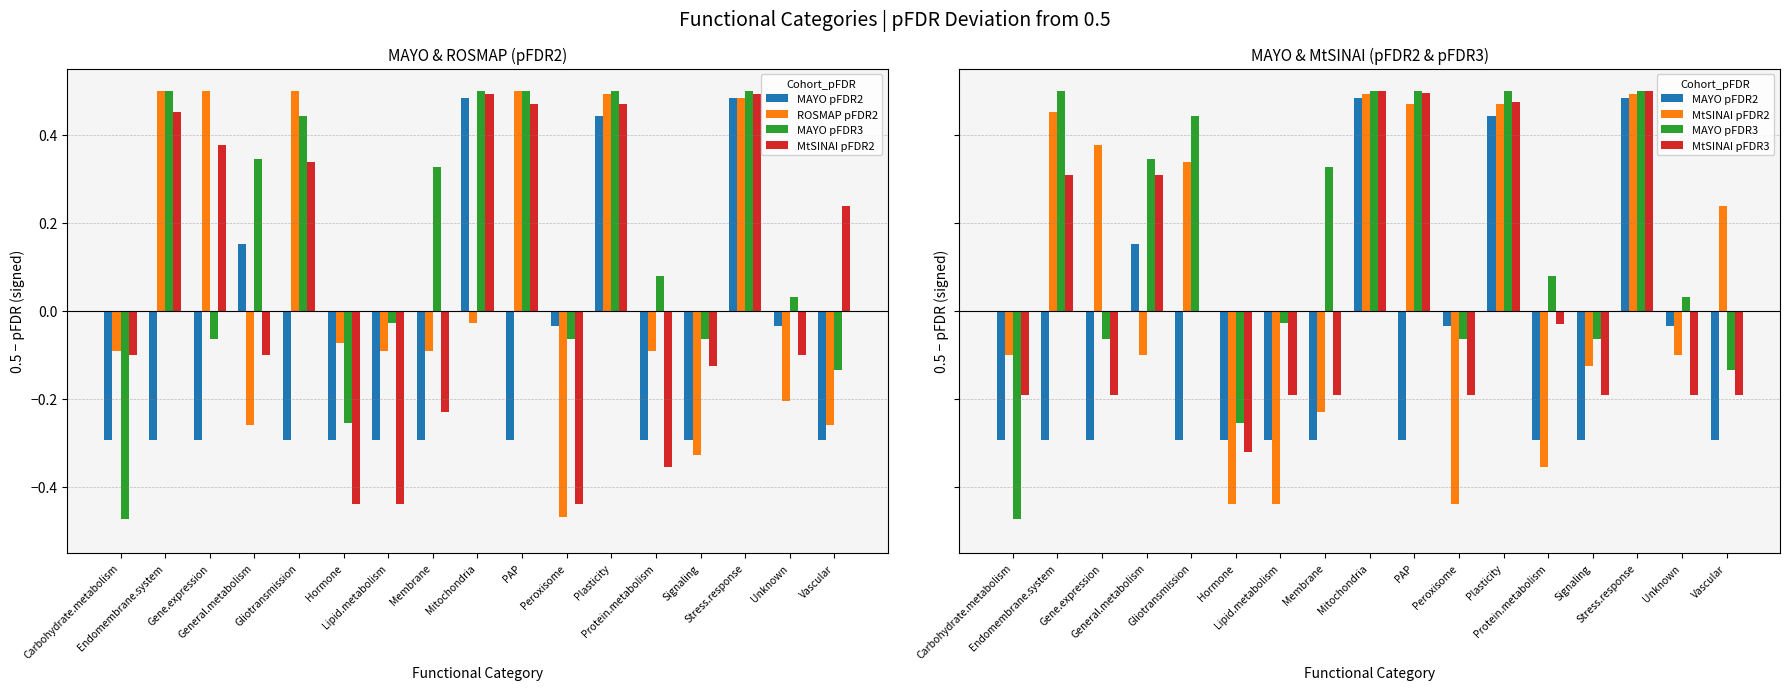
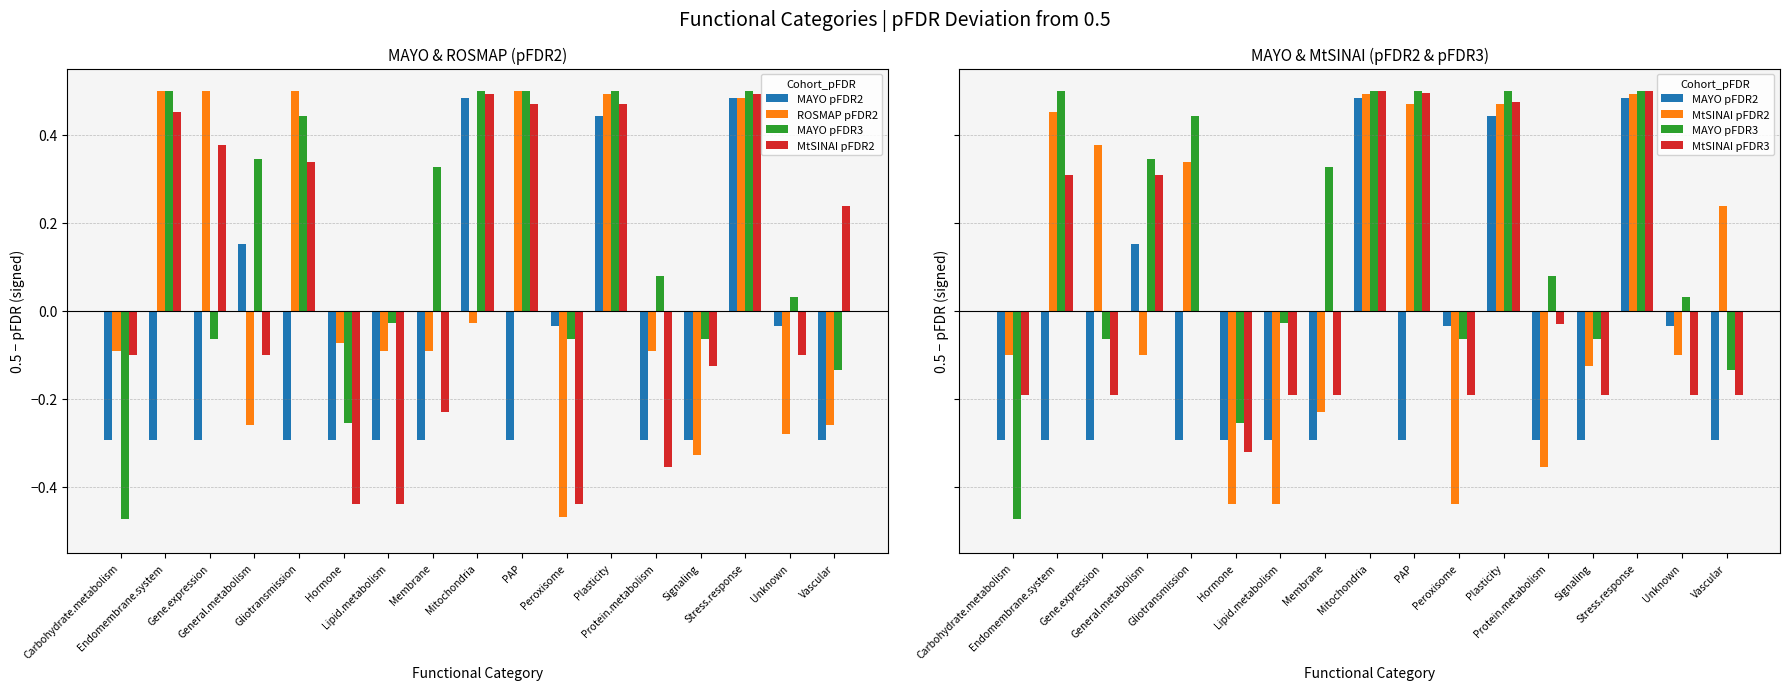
MAYO & ROSMAP (pFDR2), ROSMAP pFDR2, Unknown: -0.21 -> -0.28
